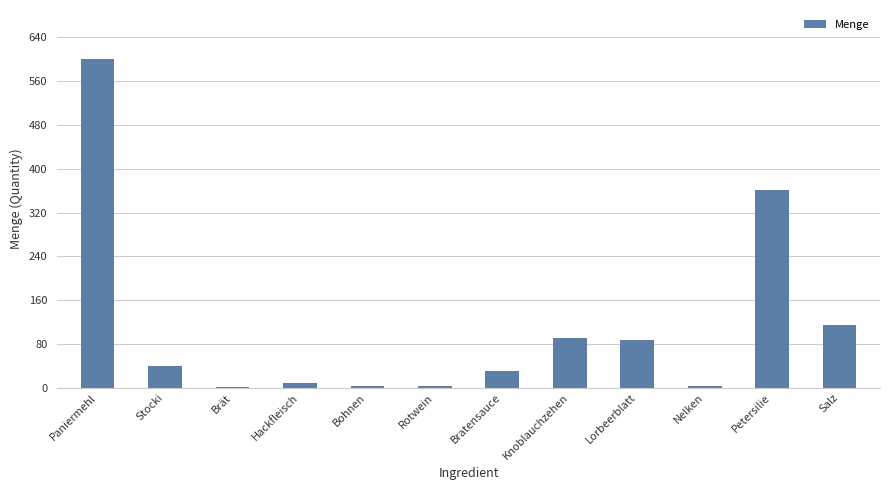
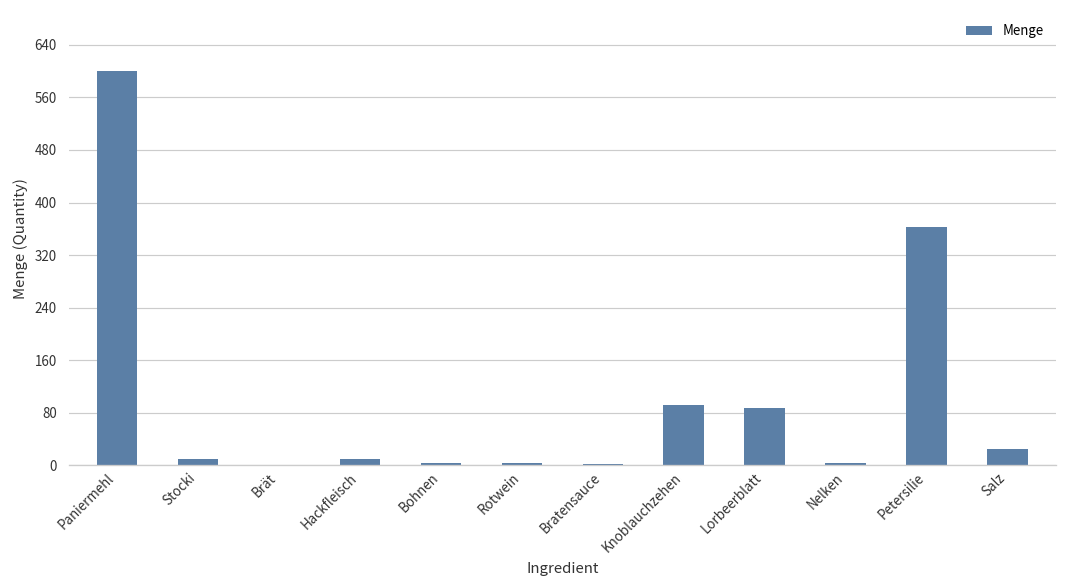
Stocki: 40 -> 10
Bratensauce: 30 -> 0
Salz: 120 -> 30
